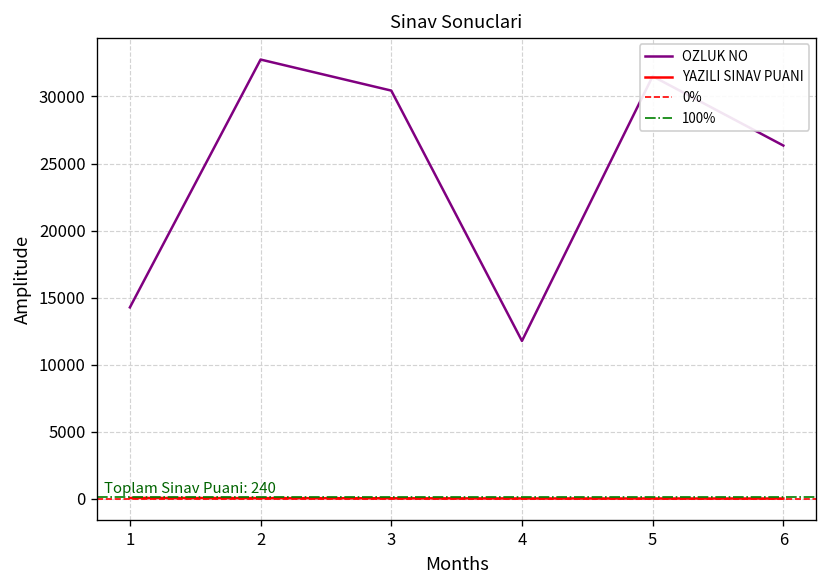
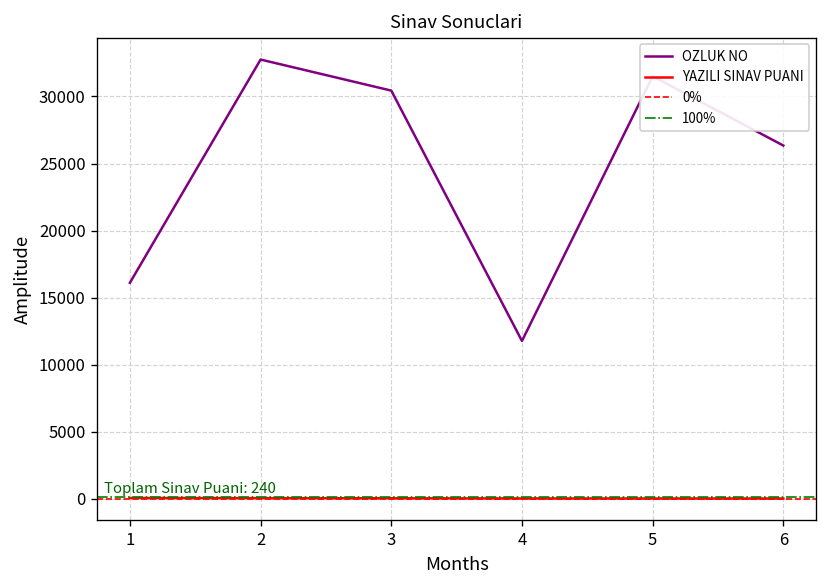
OZLUK NO, 1: 14300 -> 16100
